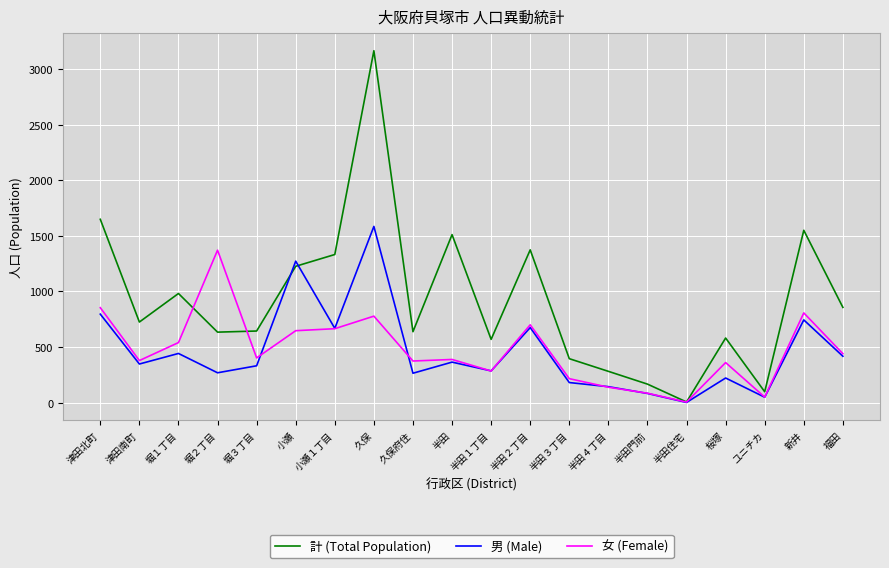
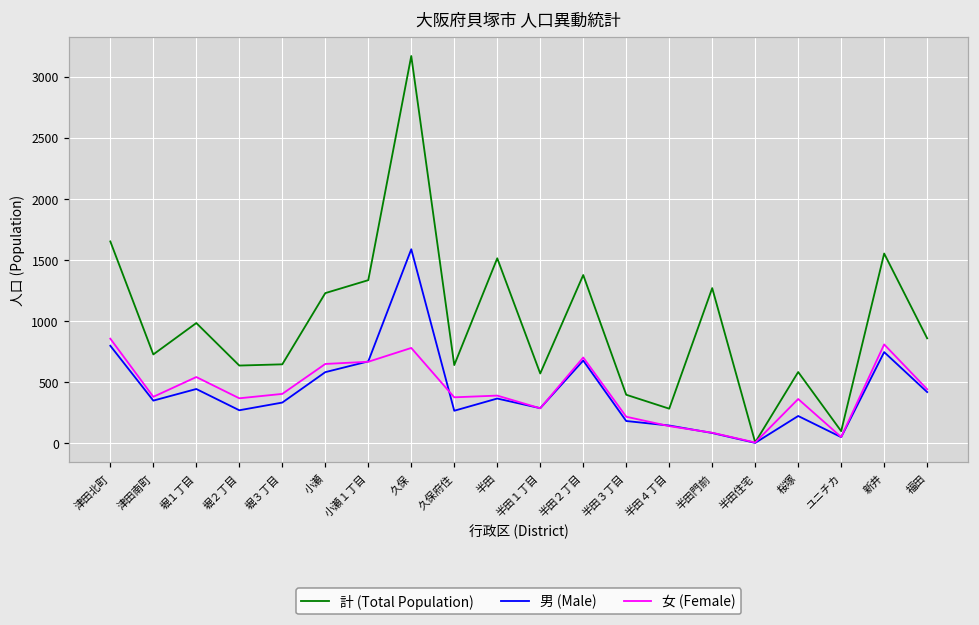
女 (Female), 堀２丁目: 1370 -> 370
男 (Male), 小瀬: 1270 -> 580
計 (Total Population), 半田門前: 170 -> 1270
